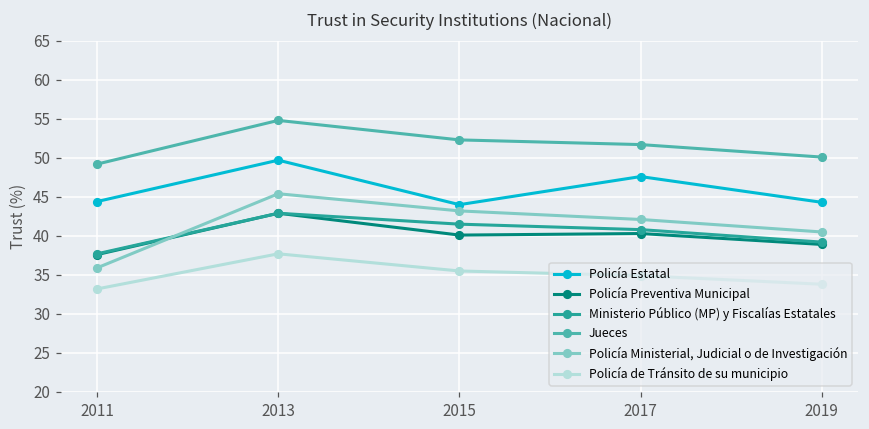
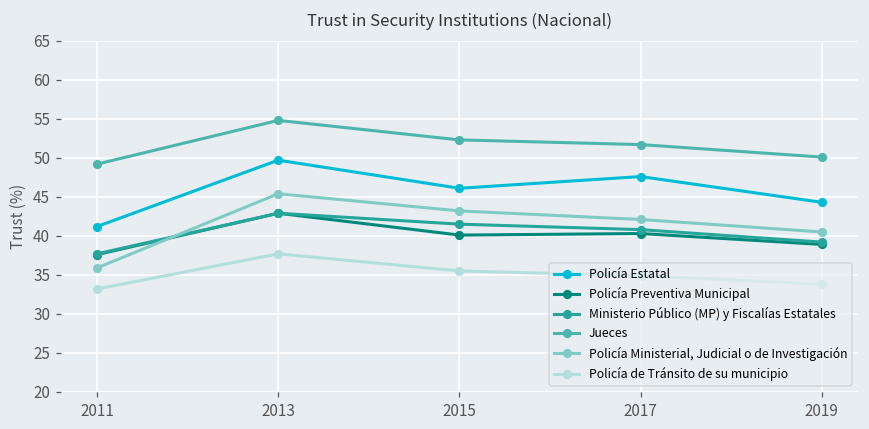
Policía Estatal, 2011: 44 -> 41
Policía Estatal, 2015: 44 -> 46
